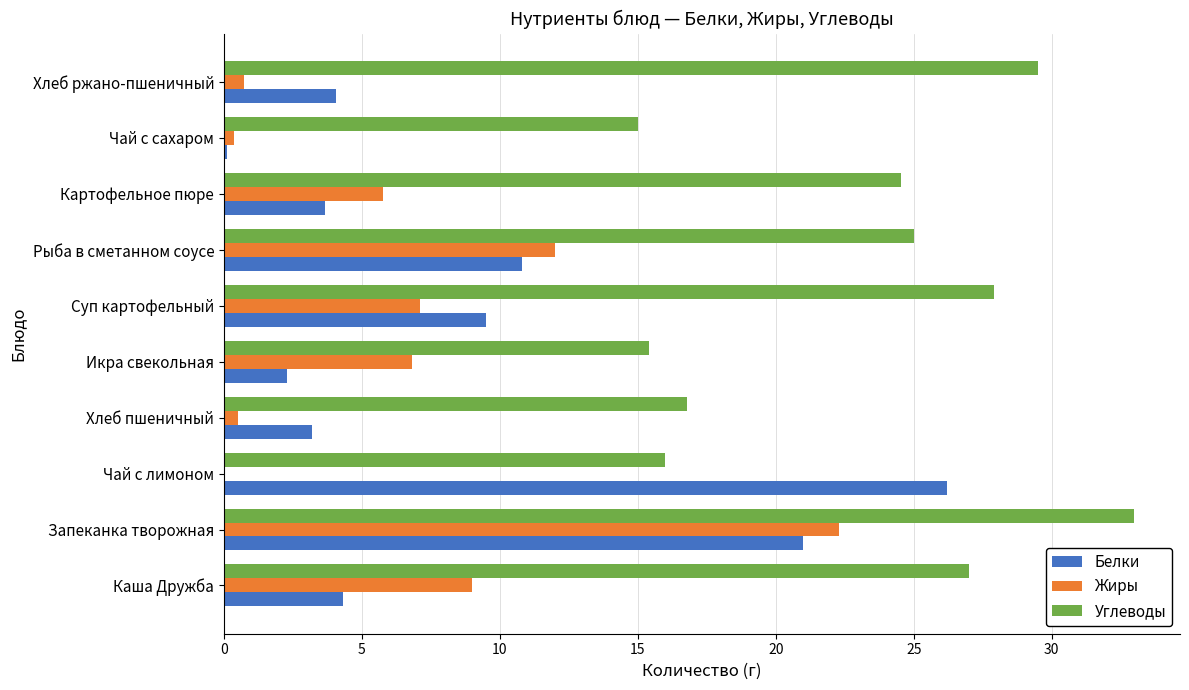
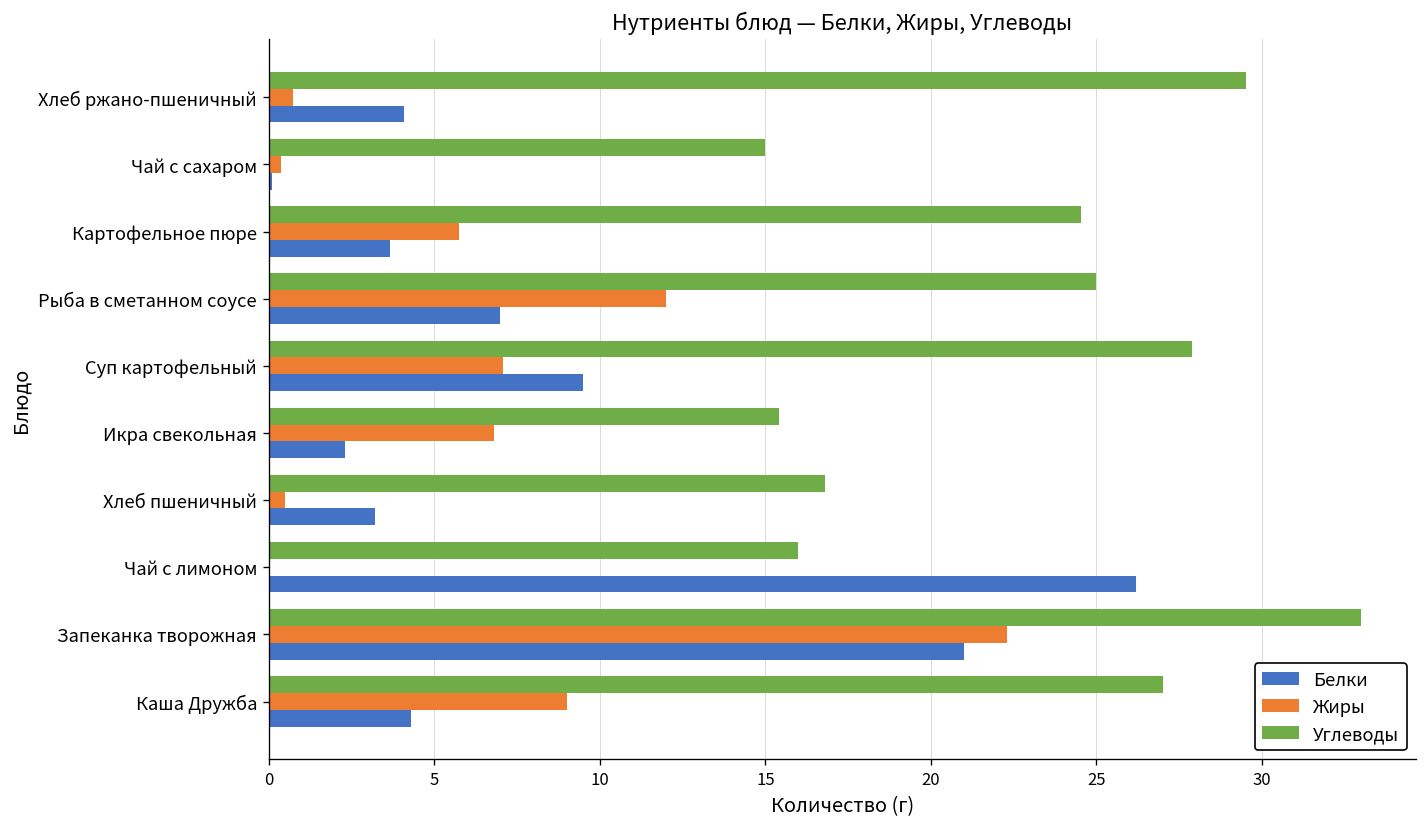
Белки, Рыба в сметанном соусе: 10.8 -> 7.0
